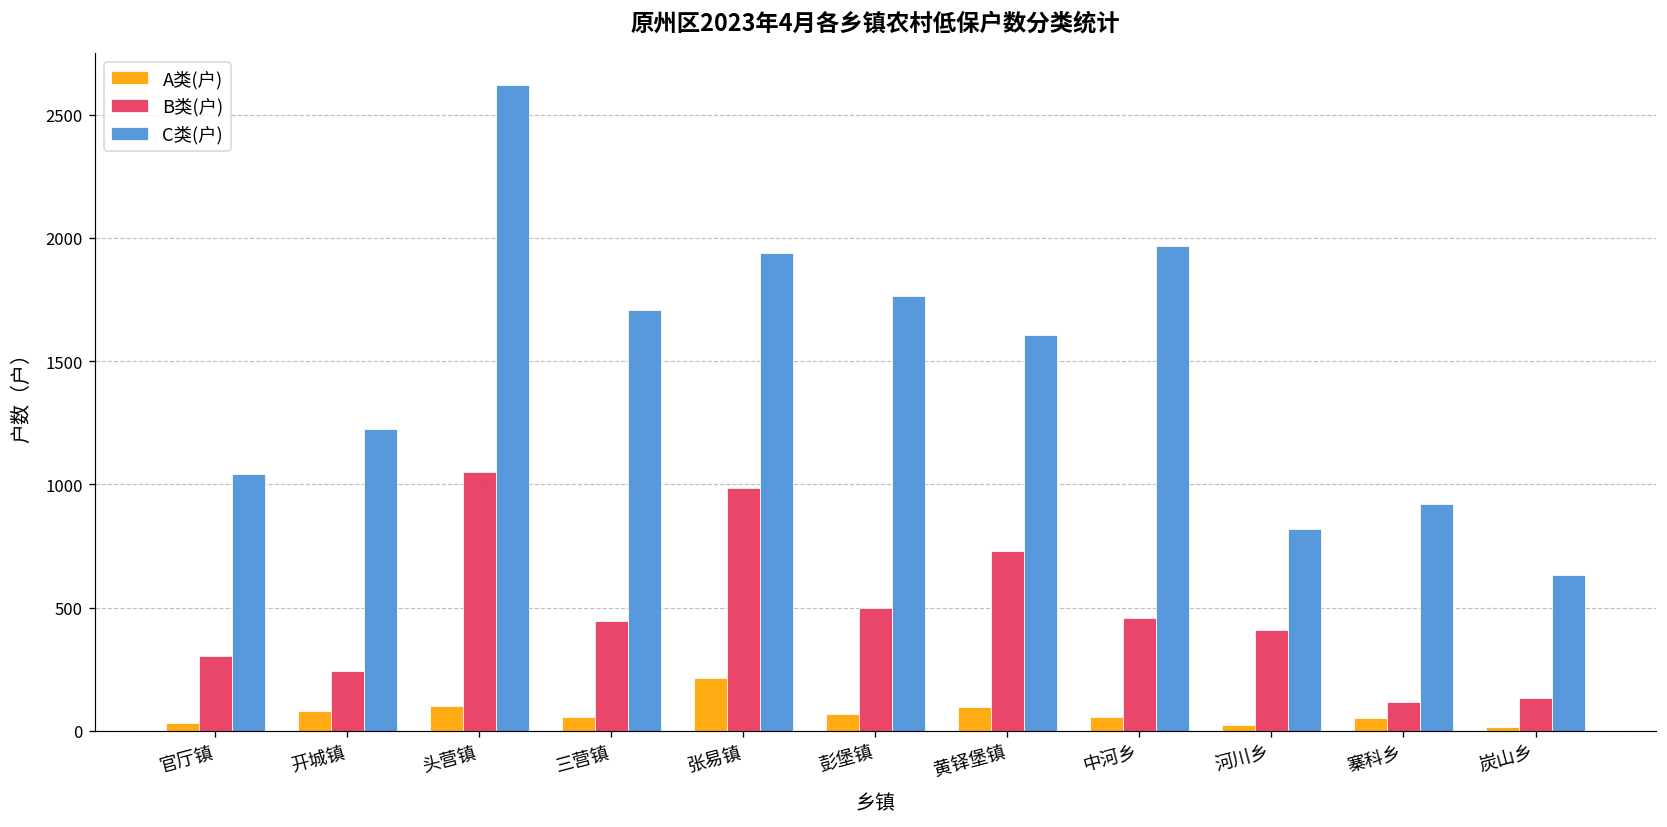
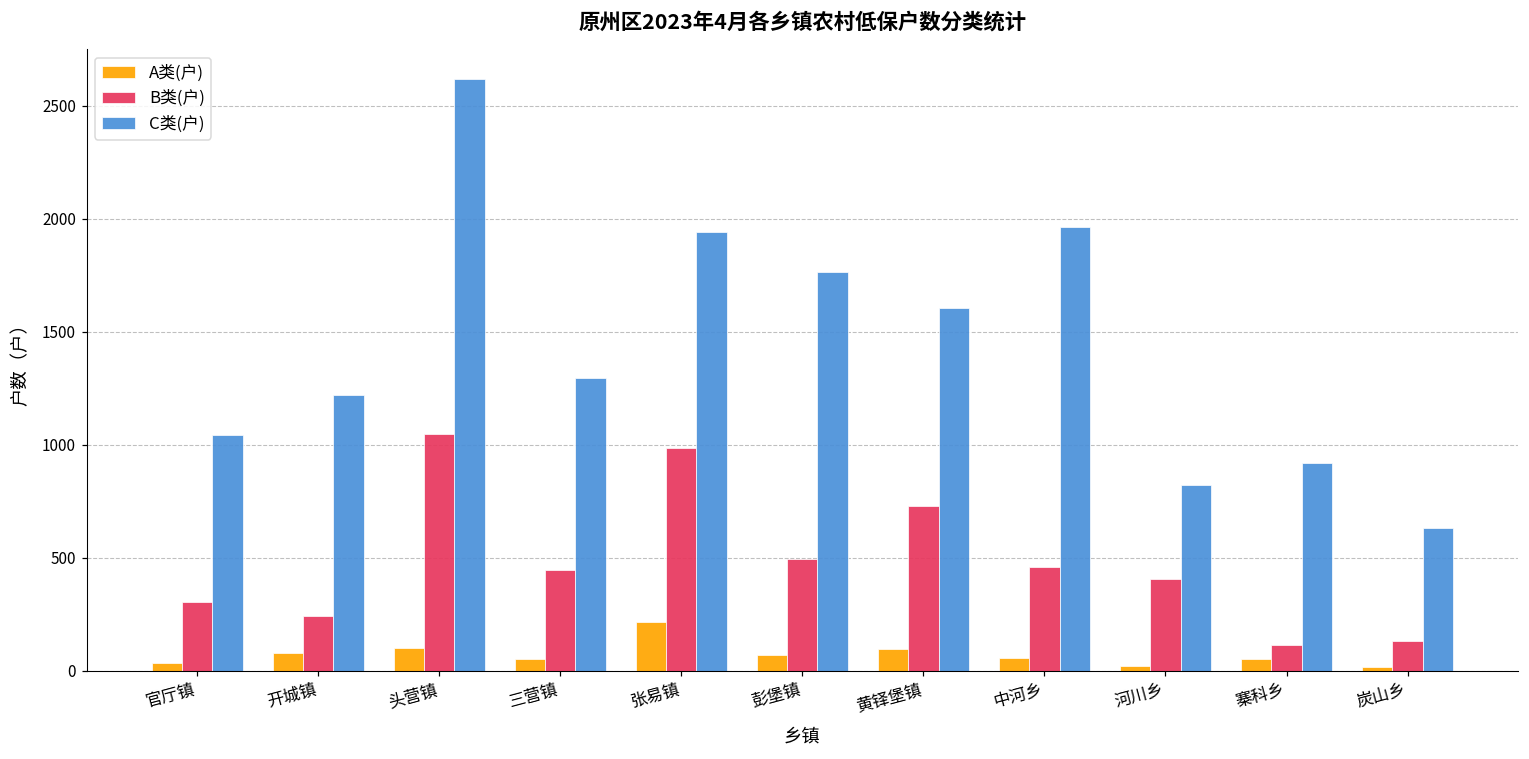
C类(户), 三营镇: 1710 -> 1300
